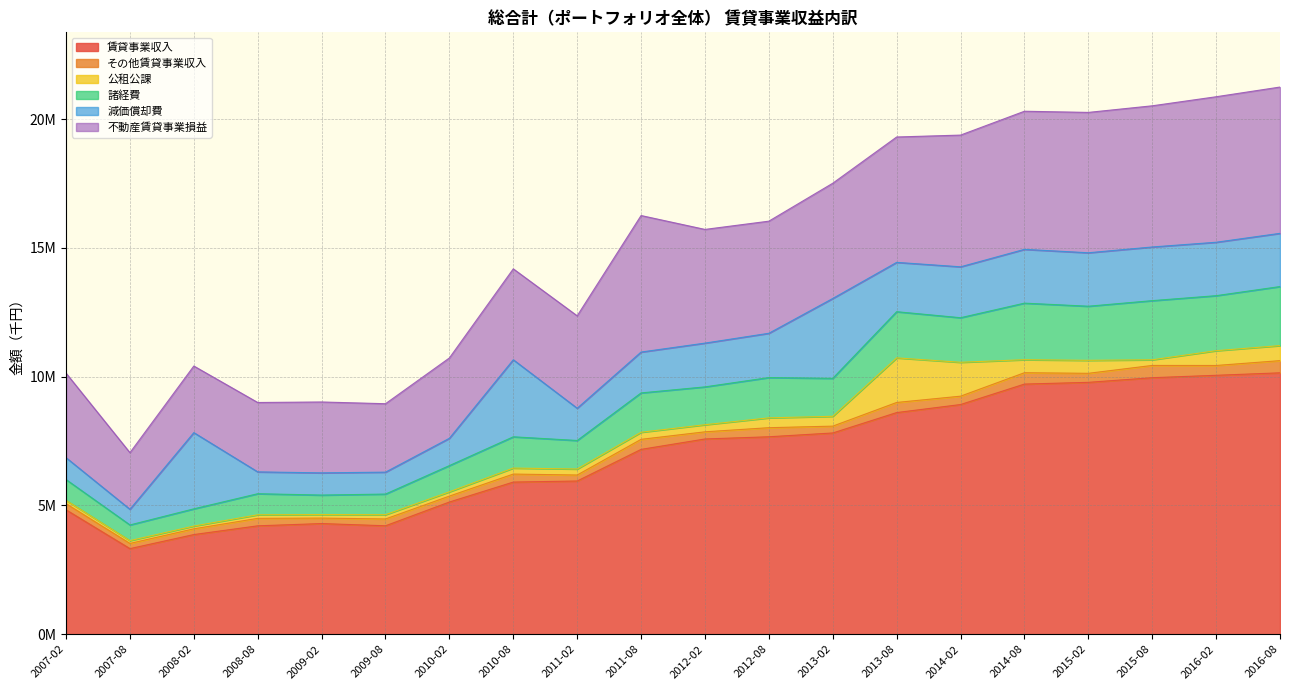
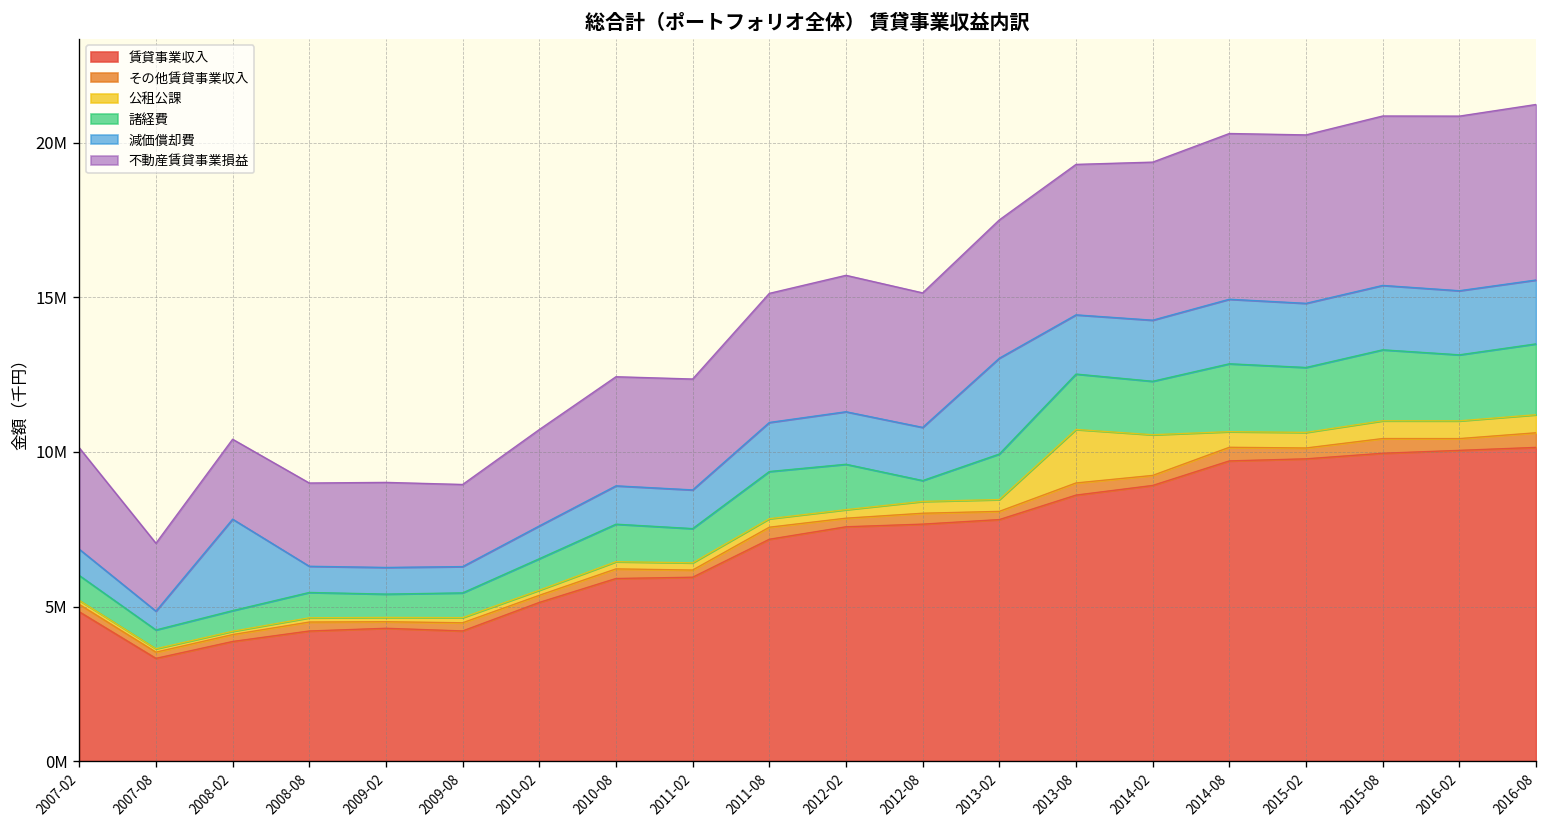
減価償却費, 2010-08: 3000000 -> 1200000
不動産賃貸事業損益, 2011-08: 5300000 -> 4200000
諸経費, 2012-08: 1600000 -> 700000
公租公課, 2015-08: 200000 -> 600000
